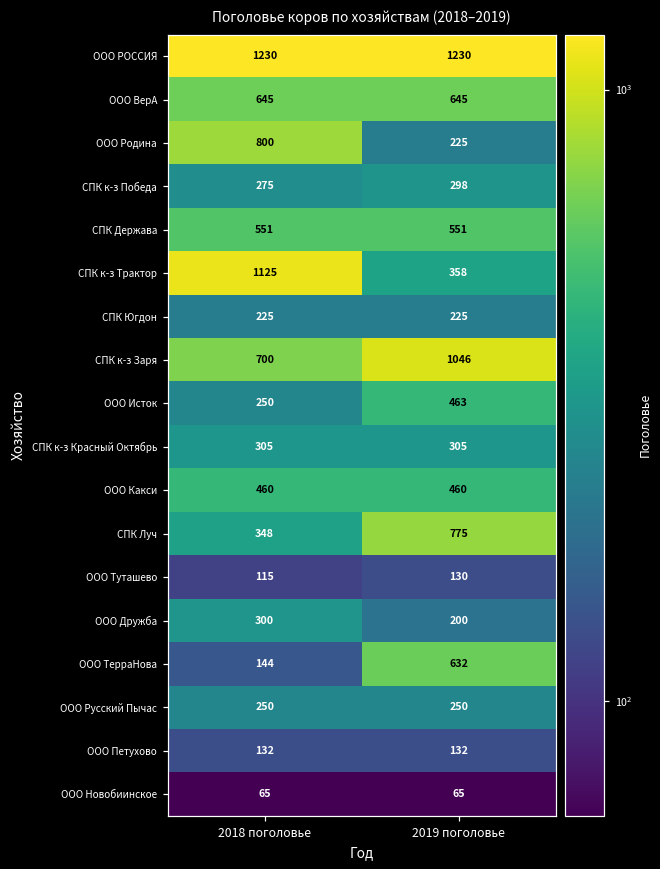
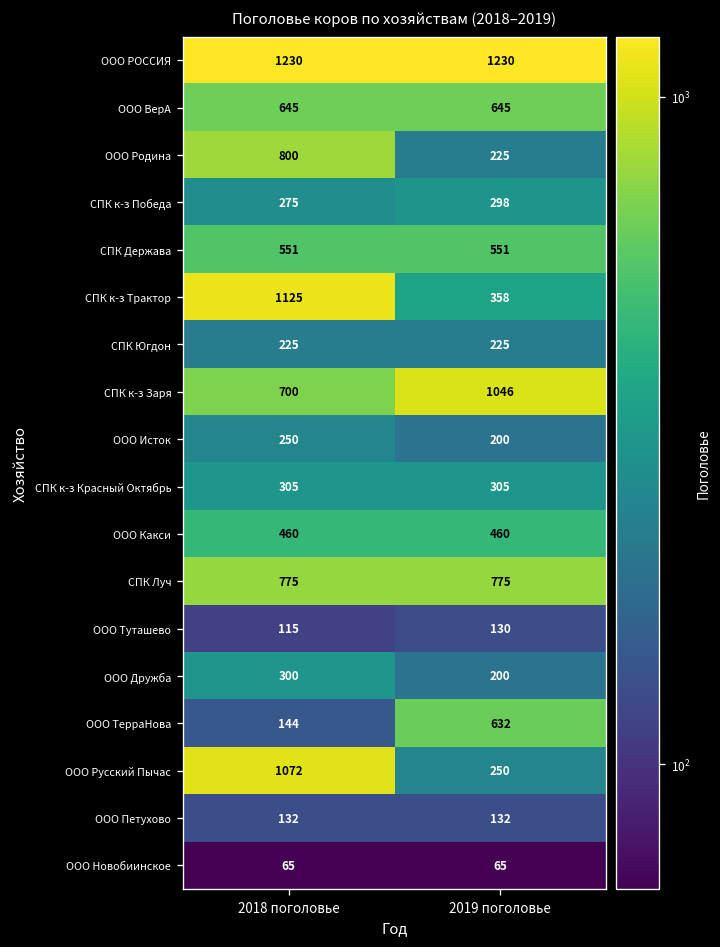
ООО Исток, 2019 поголовье: 463 -> 200
СПК Луч, 2018 поголовье: 348 -> 775
ООО Русский Пычас, 2018 поголовье: 250 -> 1072
